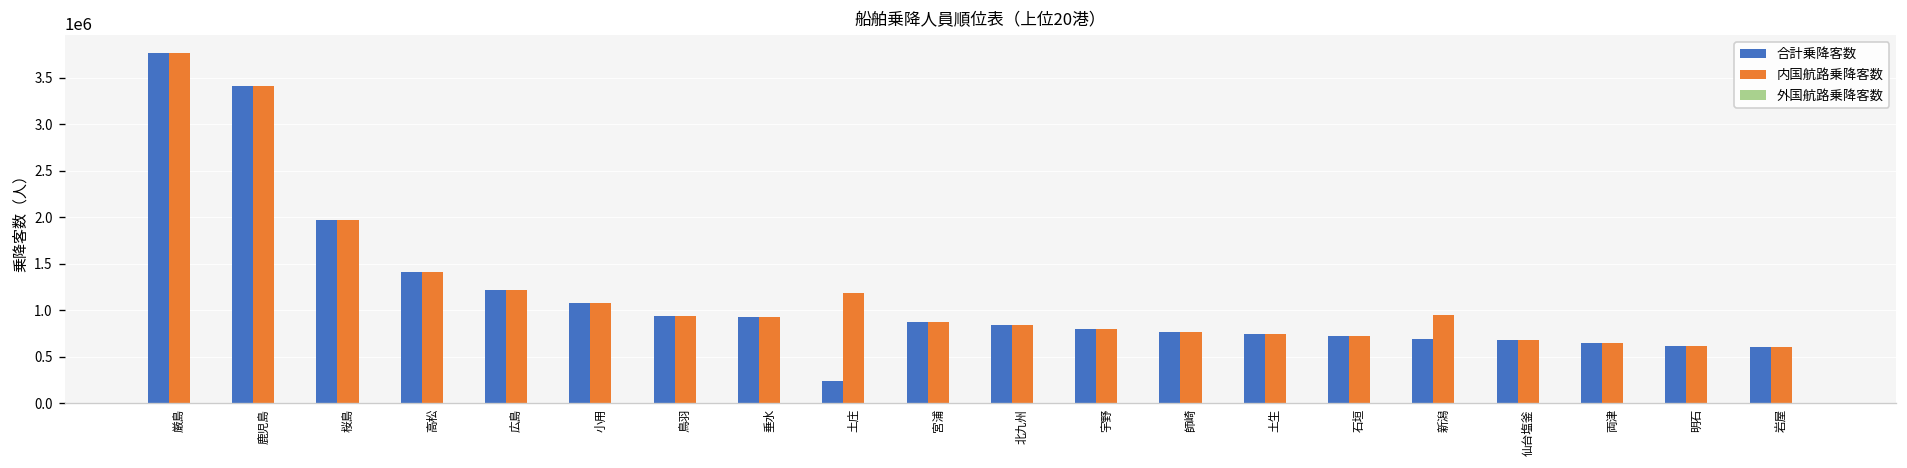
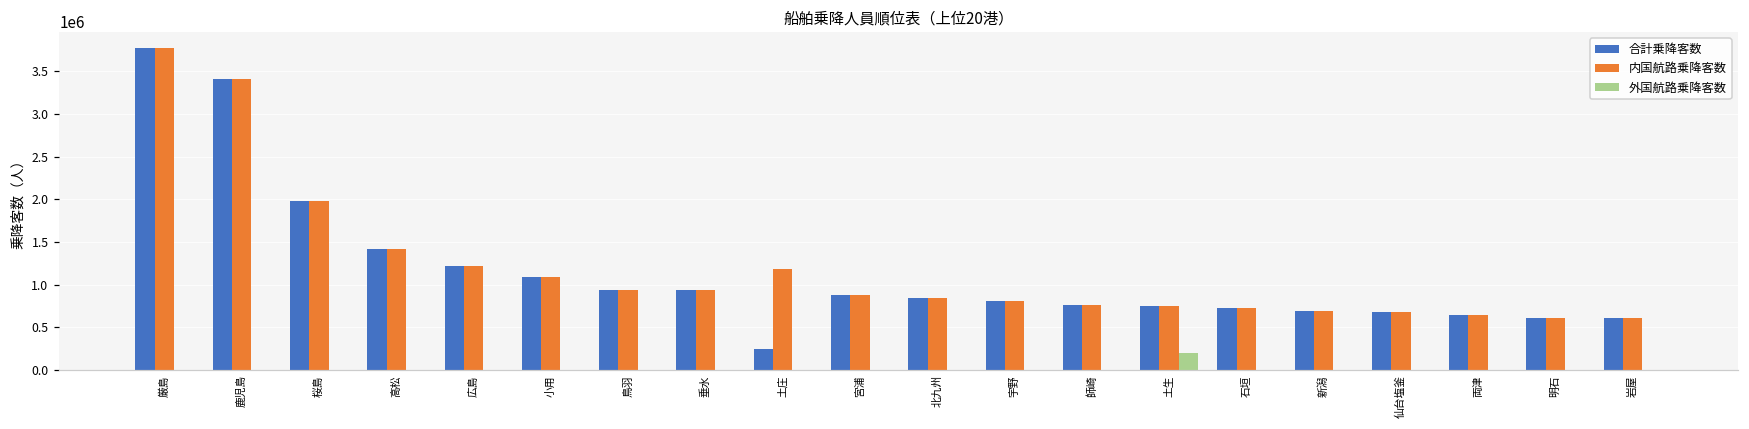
外国航路乗降客数, 土生: 0 -> 200000
内国航路乗降客数, 新潟: 900000 -> 700000
